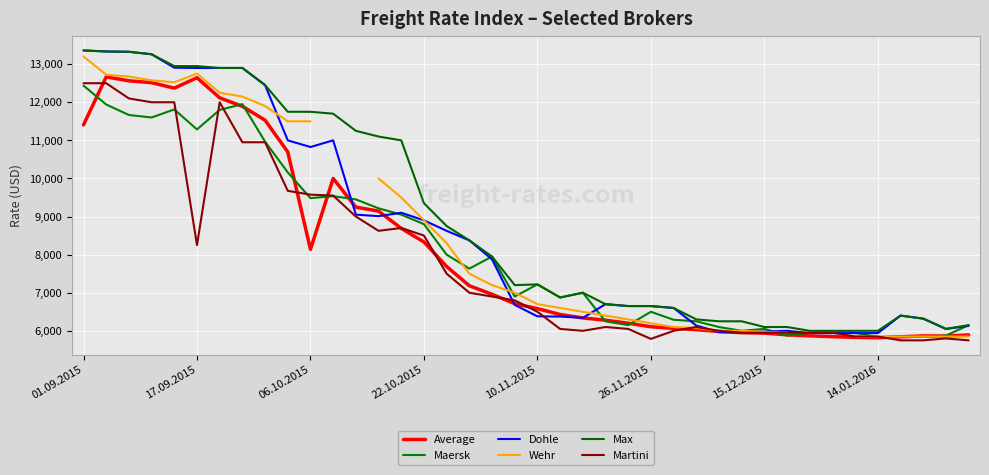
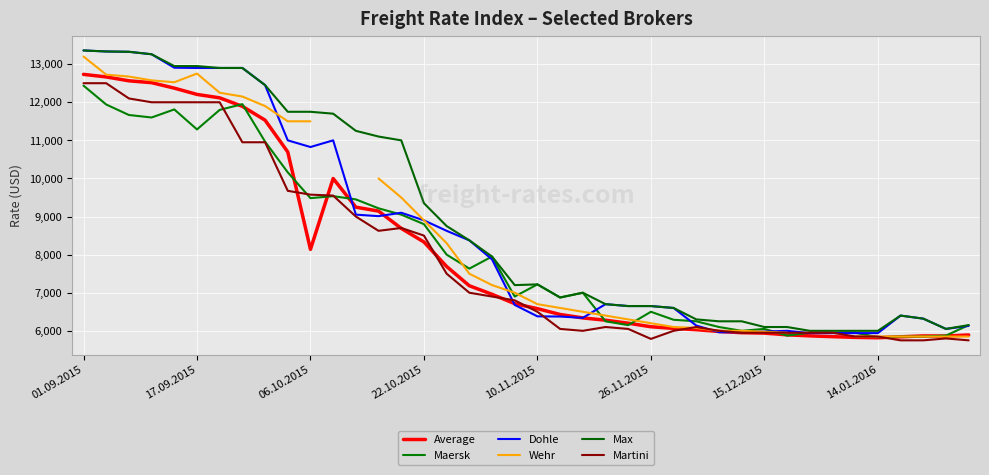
Average, 01.09.2015: 11,400 -> 12,700
Average, 17.09.2015: 12,600 -> 12,200
Martini, 17.09.2015: 8,300 -> 12,000
